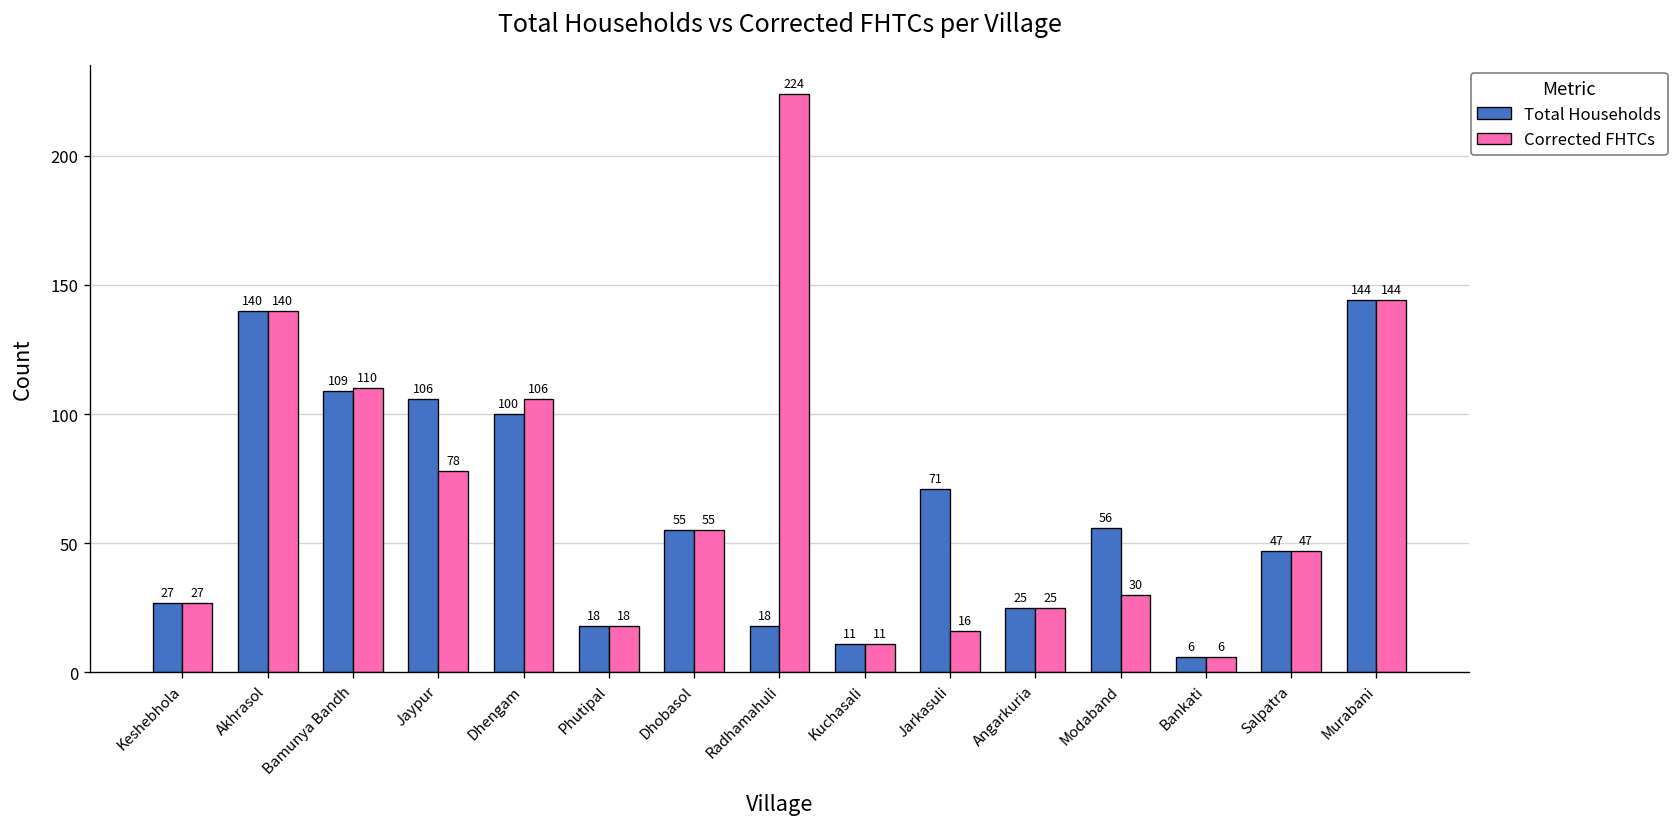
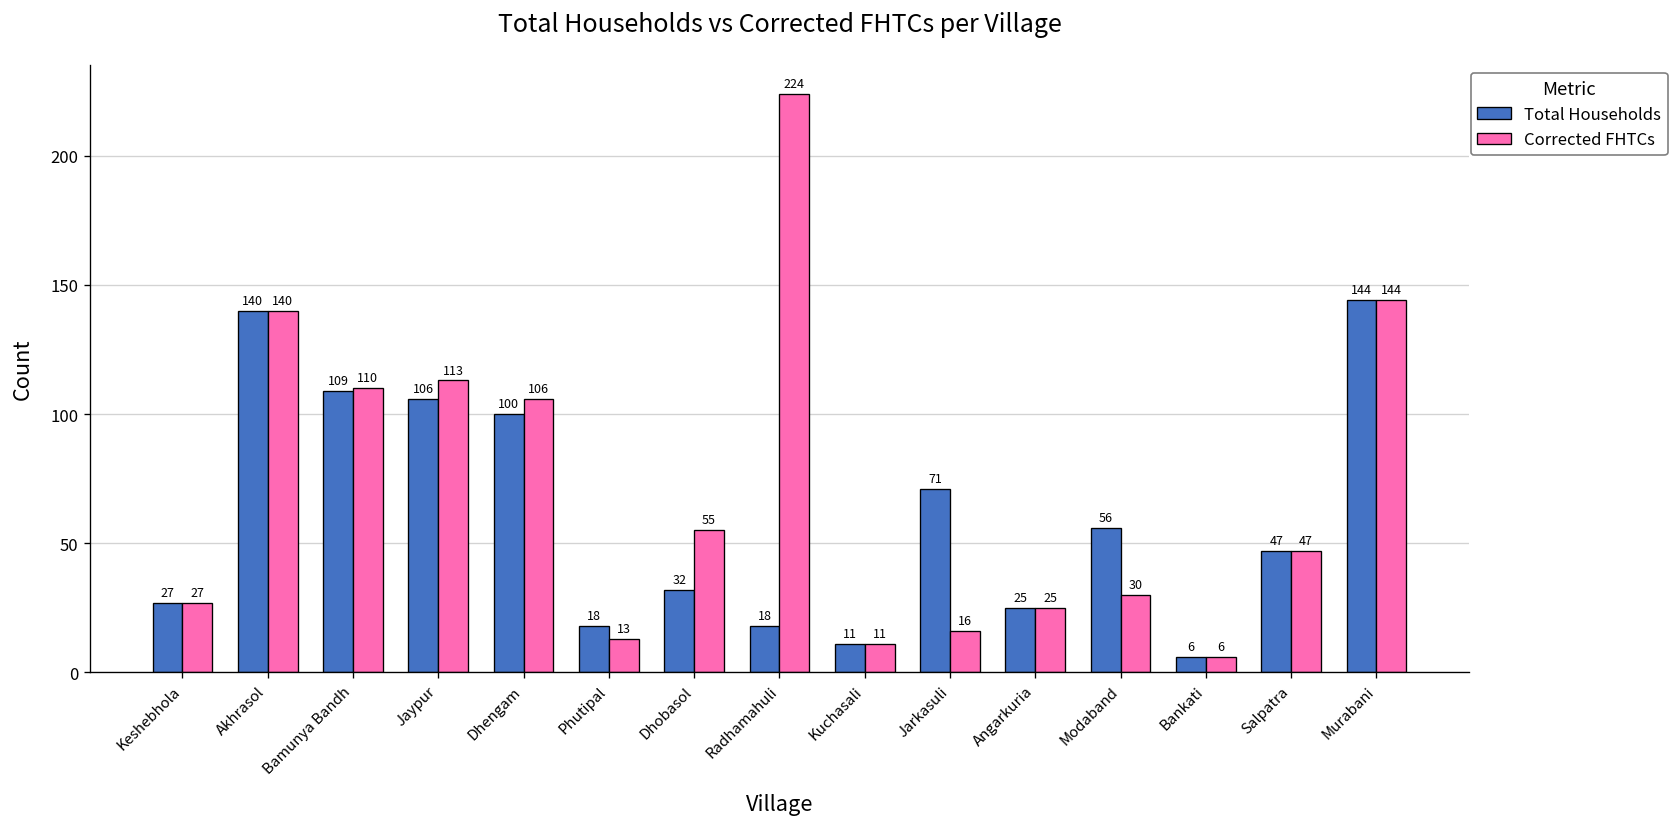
Corrected FHTCs, Jaypur: 78 -> 113
Corrected FHTCs, Phutipal: 18 -> 13
Total Households, Dhobasol: 55 -> 32
